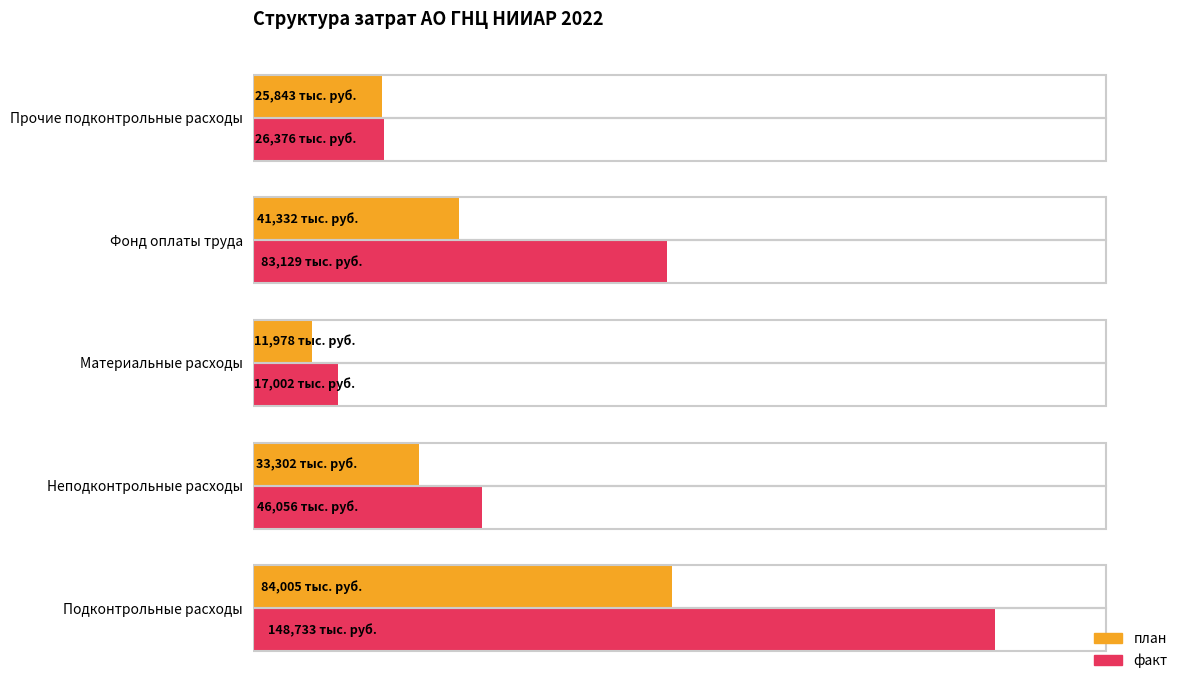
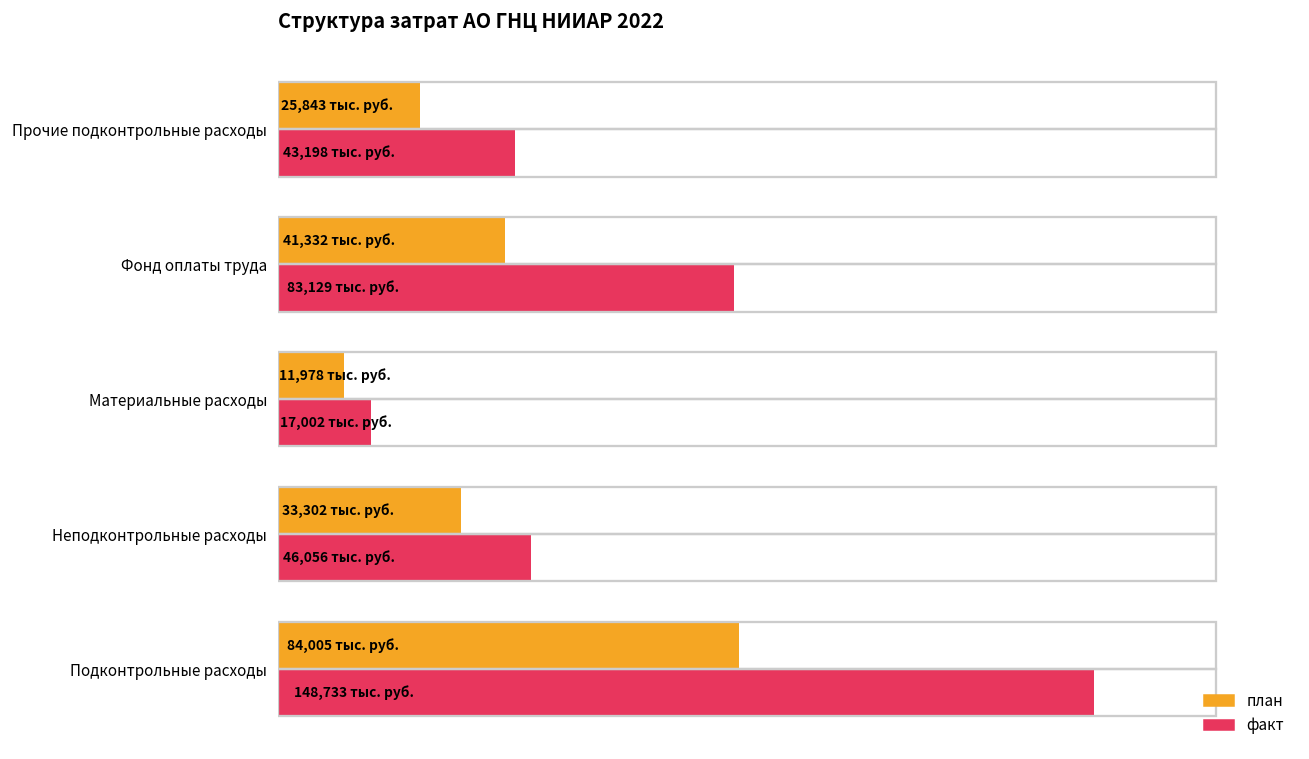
факт, Прочие подконтрольные расходы: 26,376 -> 43,198
